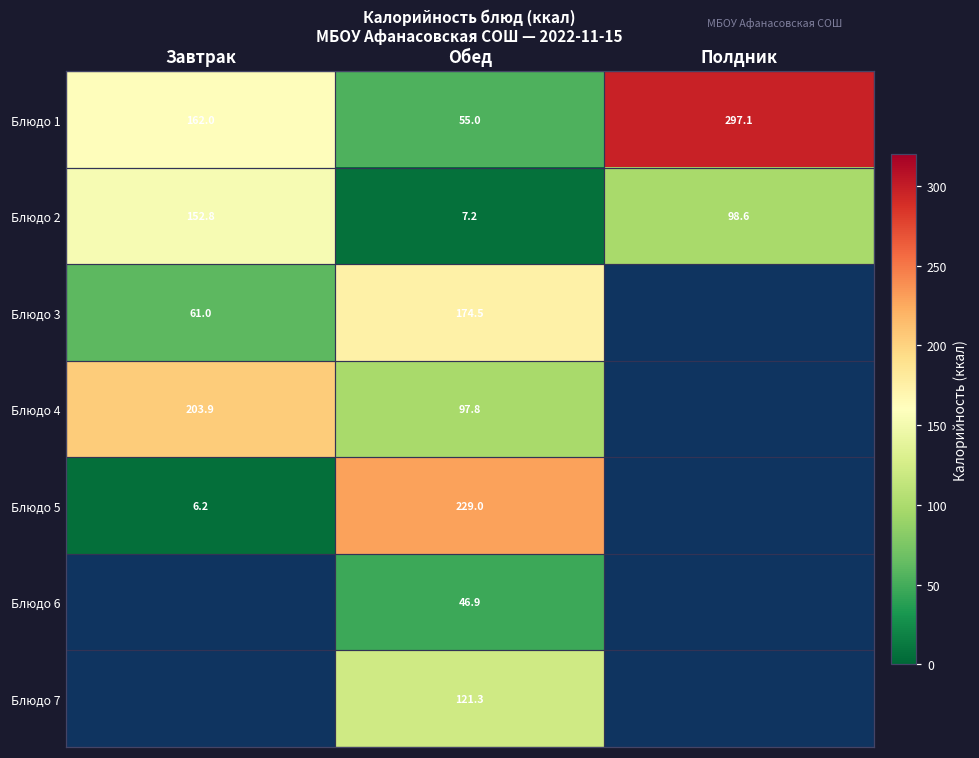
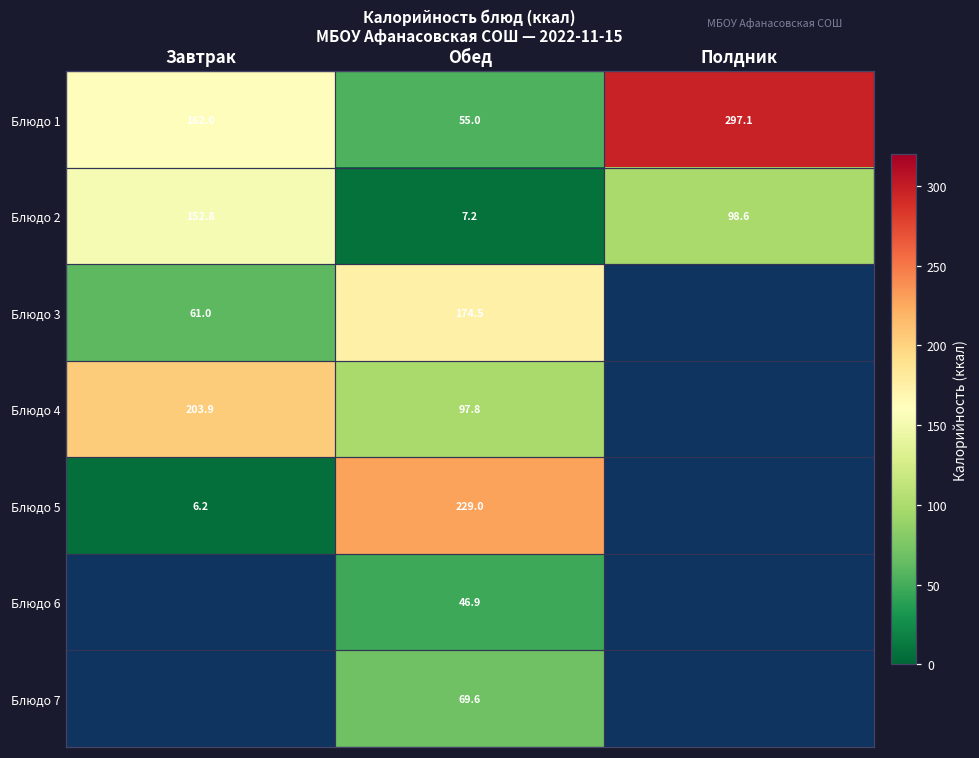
Блюдо 7, Обед: 121.3 -> 69.6
